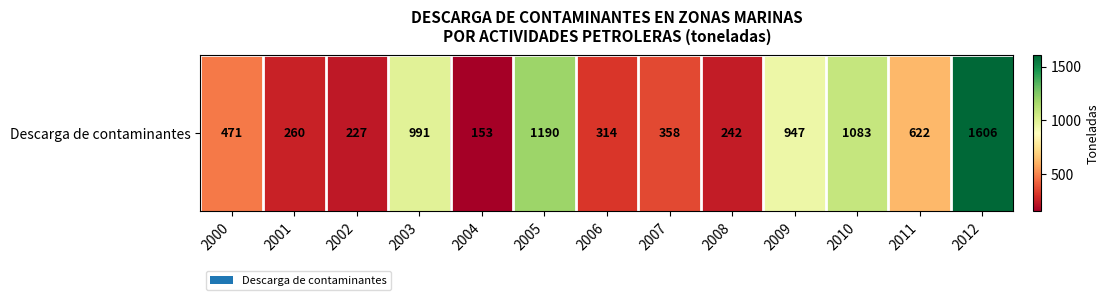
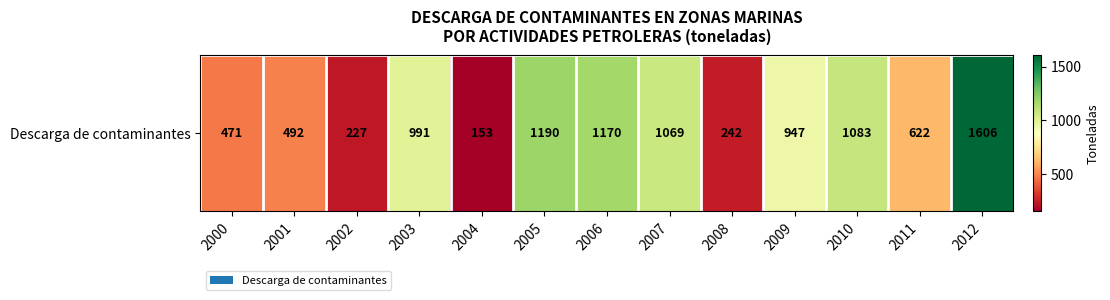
Descarga de contaminantes, 2001: 260 -> 492
Descarga de contaminantes, 2006: 314 -> 1170
Descarga de contaminantes, 2007: 358 -> 1069
